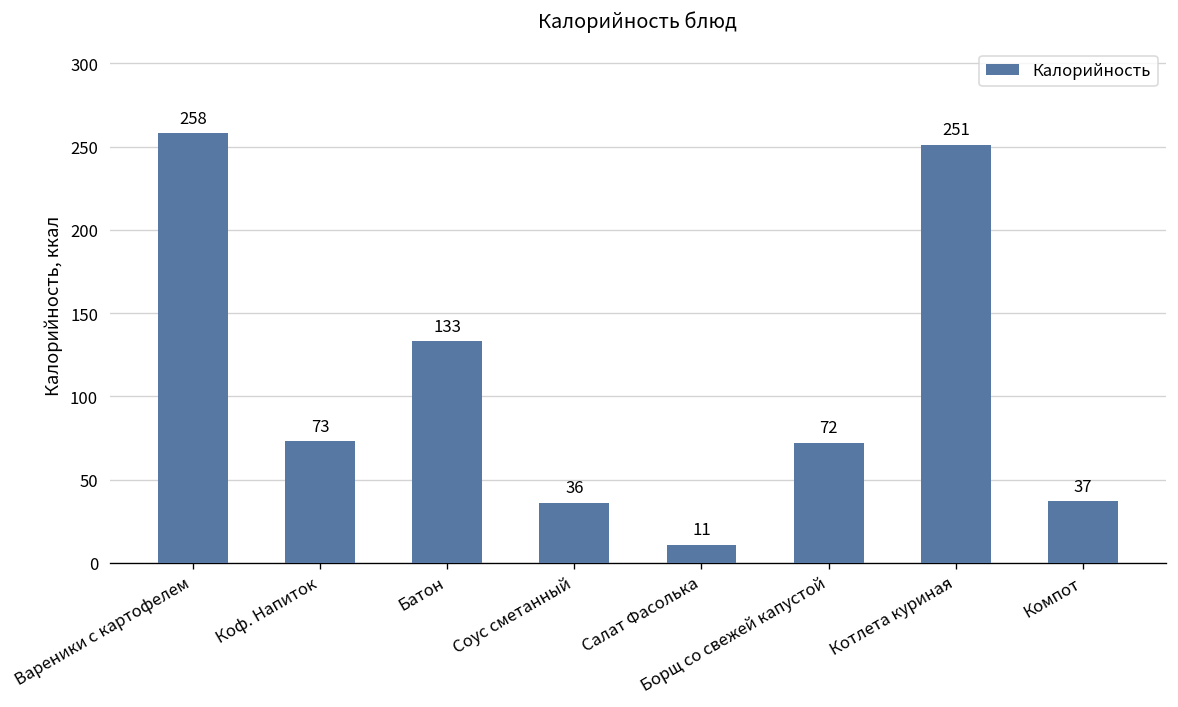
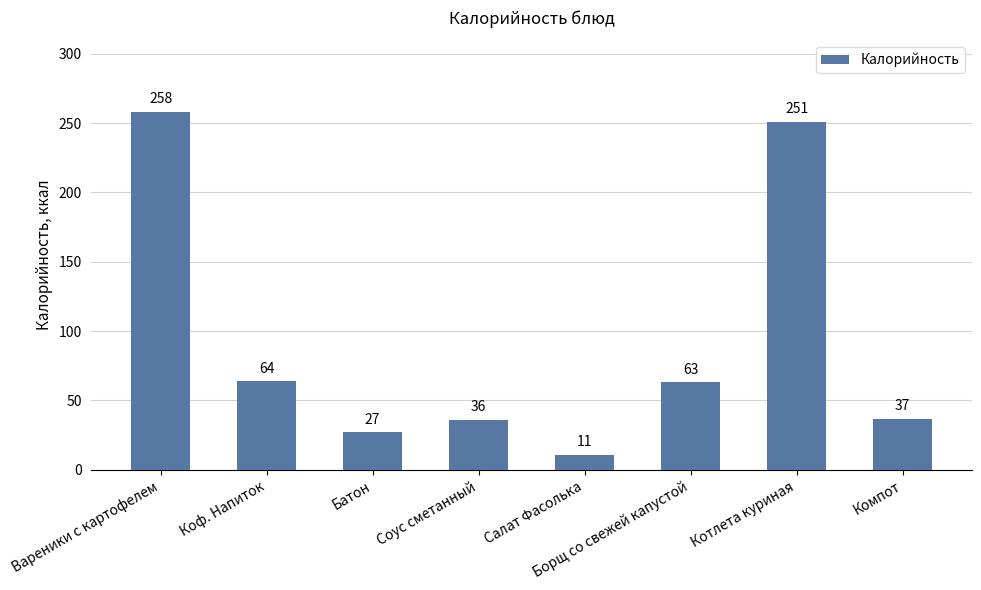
Коф. Напиток: 73 -> 64
Батон: 133 -> 27
Борщ со свежей капустой: 72 -> 63
